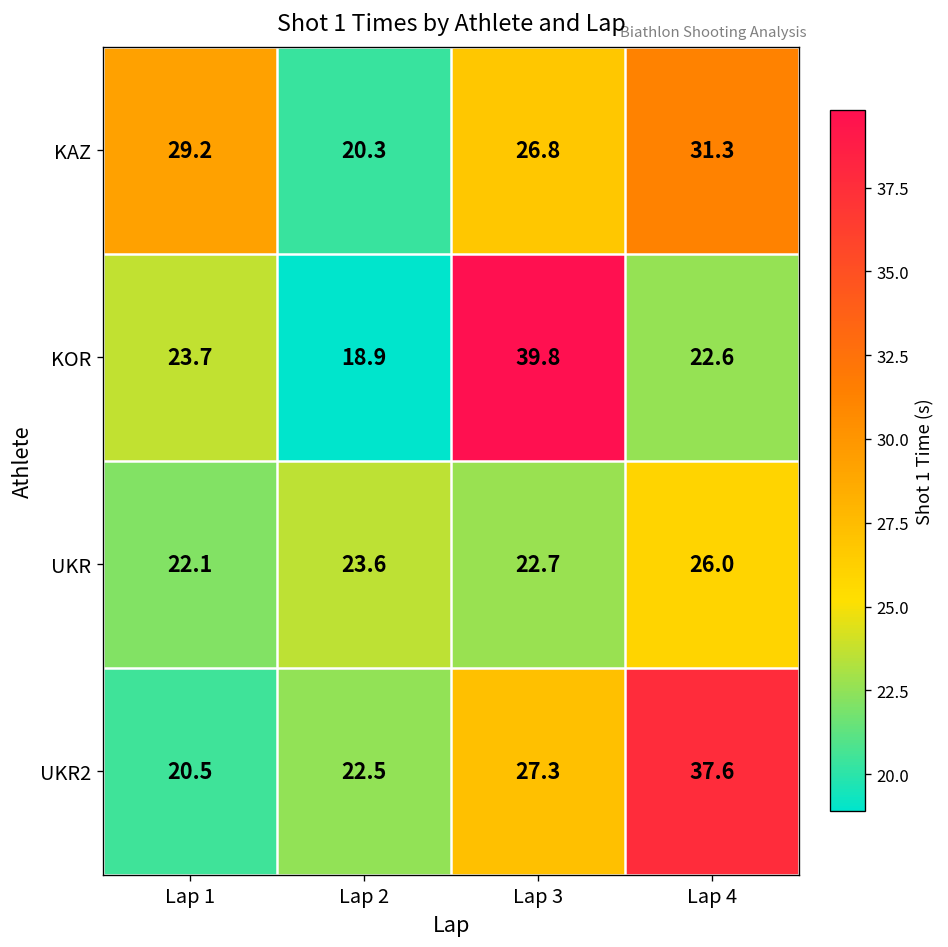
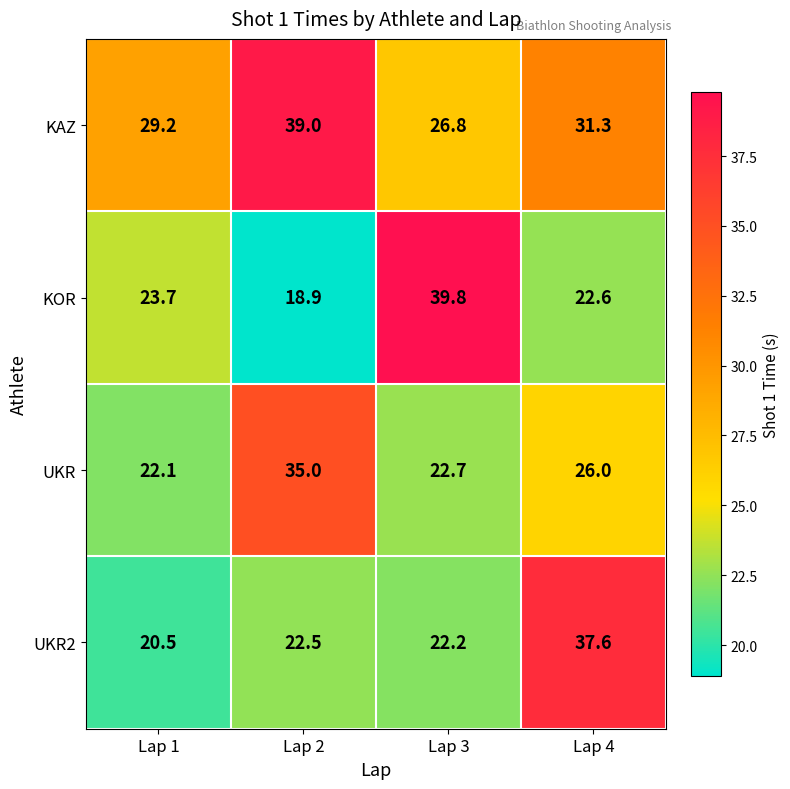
KAZ, Lap 2: 20.3 -> 39.0
UKR, Lap 2: 23.6 -> 35.0
UKR2, Lap 3: 27.3 -> 22.2
